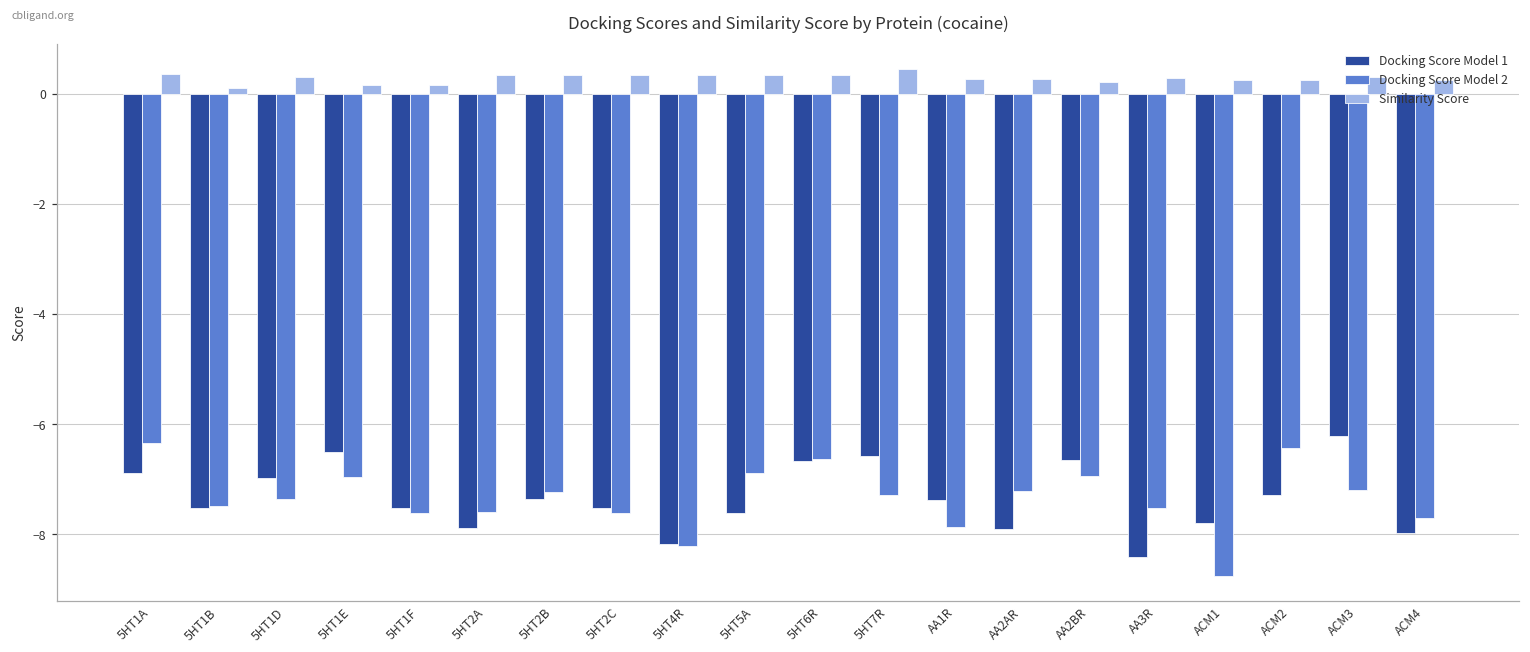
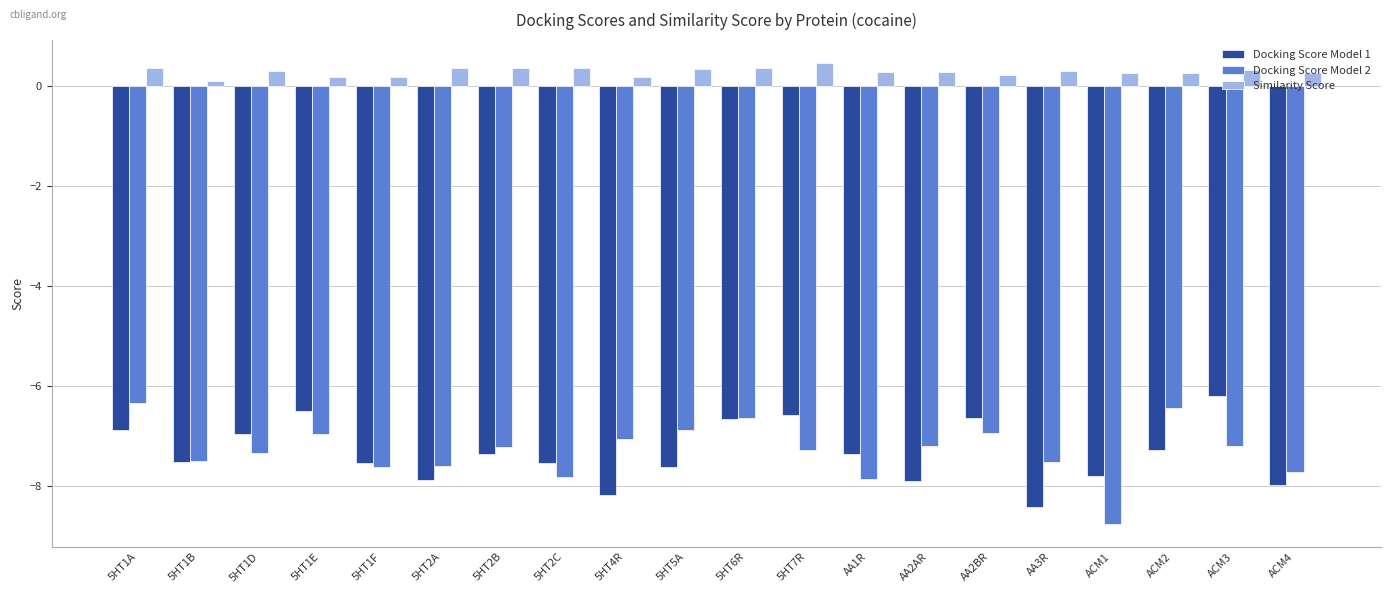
Docking Score Model 2, 5HT2C: -7.6 -> -7.8
Docking Score Model 2, 5HT4R: -8.2 -> -7.1
Similarity Score, 5HT4R: 0.4 -> 0.2
